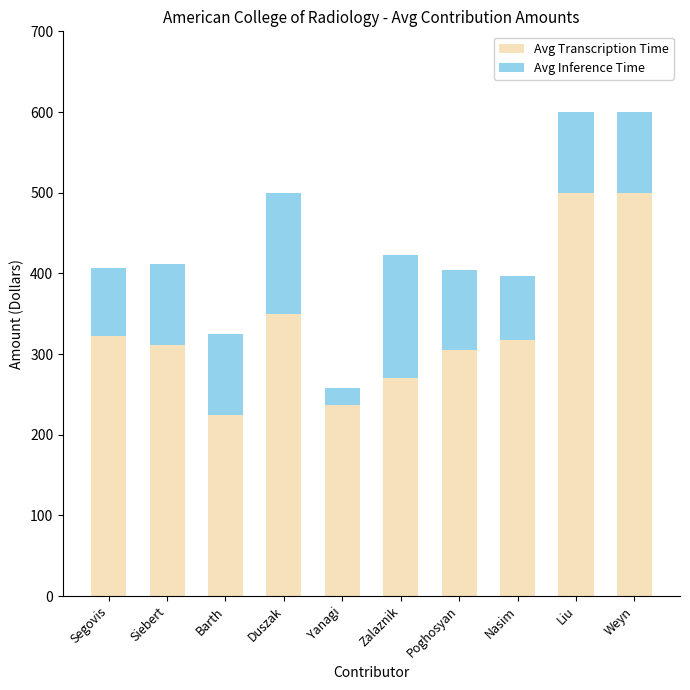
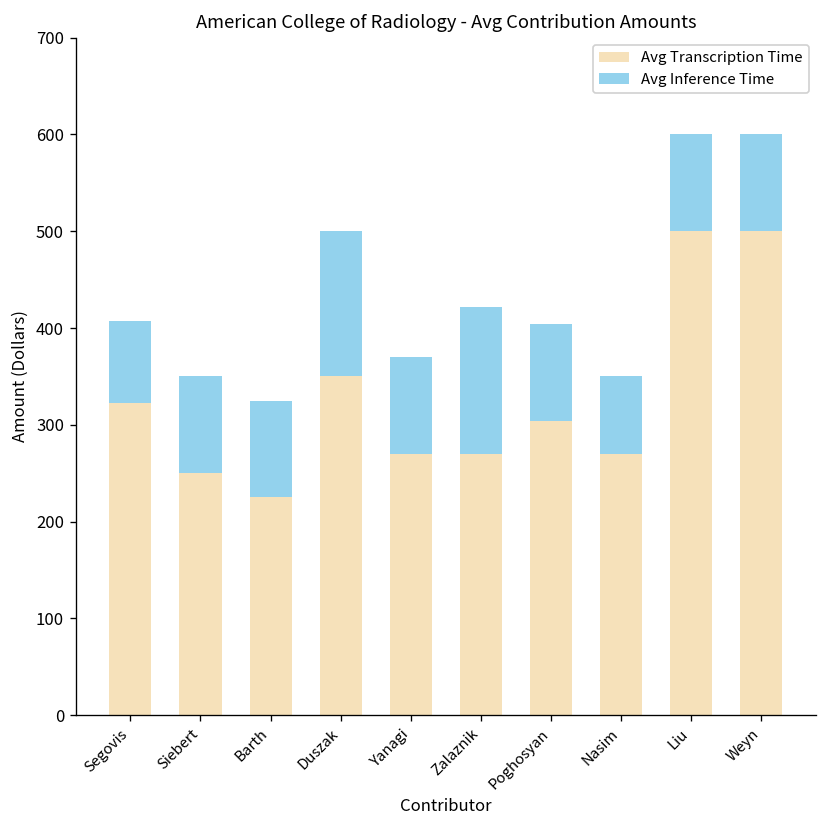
Avg Transcription Time, Siebert: 310 -> 250
Avg Transcription Time, Yanagi: 240 -> 270
Avg Inference Time, Yanagi: 20 -> 100
Avg Transcription Time, Nasim: 320 -> 270
